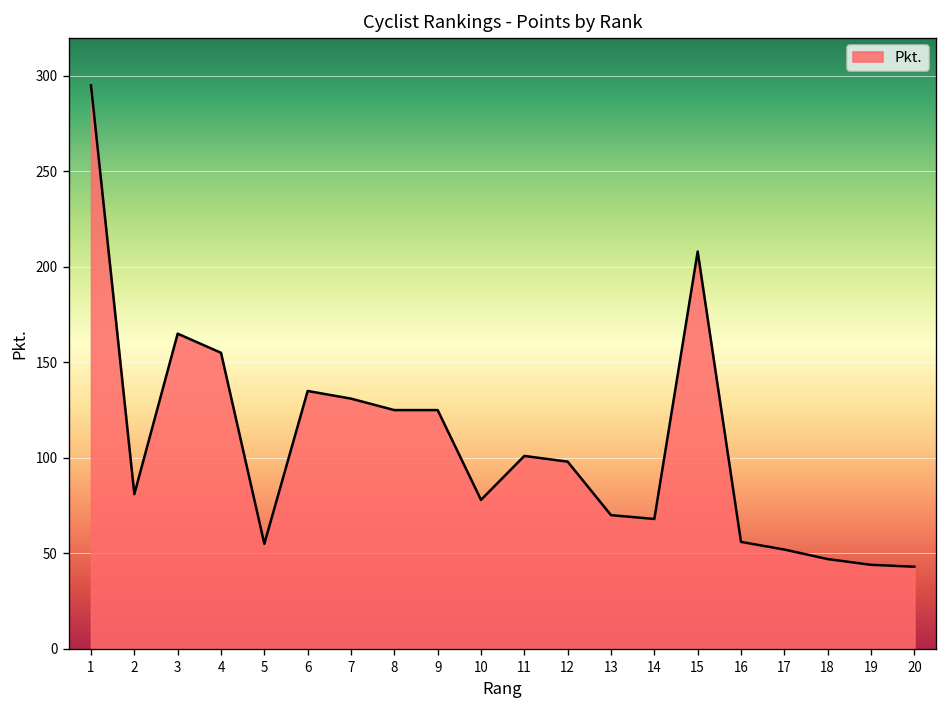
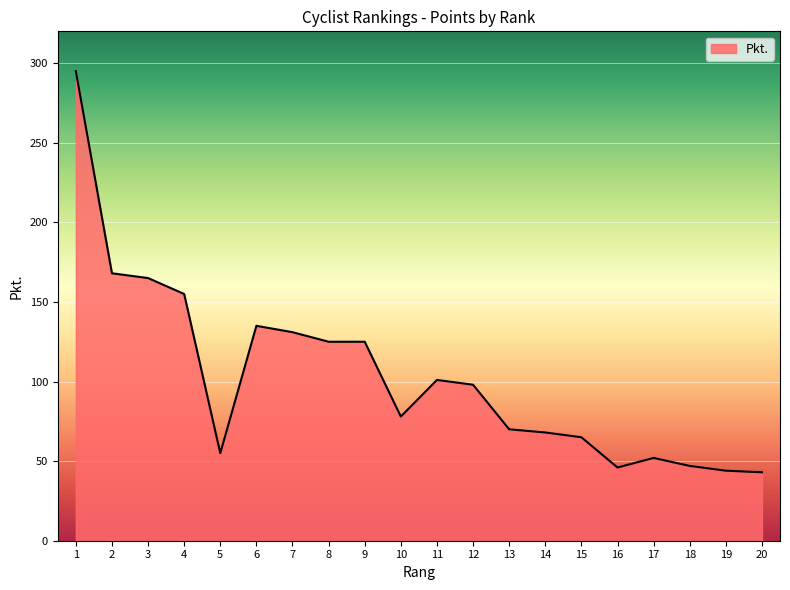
2: 81 -> 168
15: 208 -> 65
16: 56 -> 46
